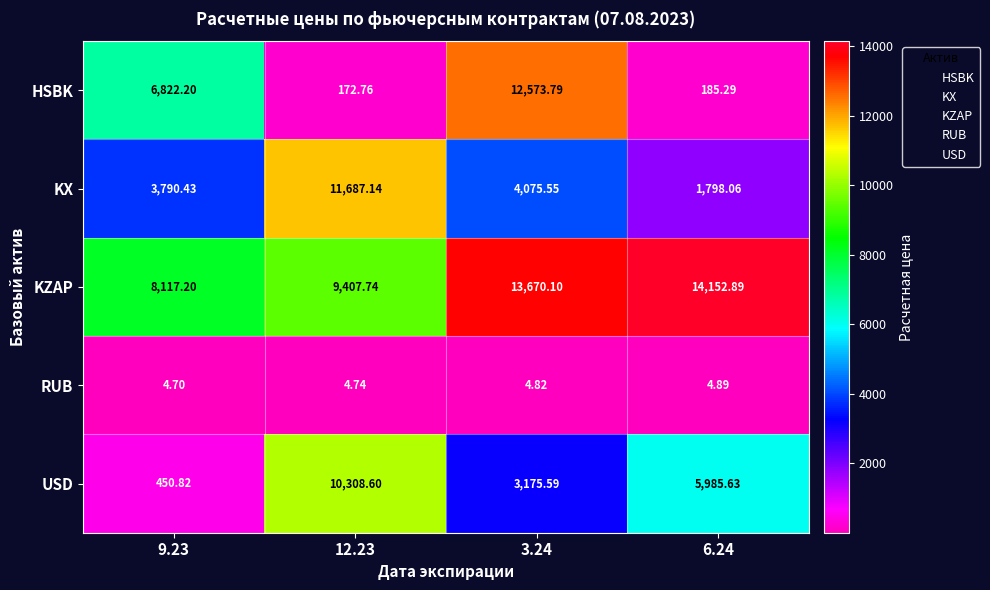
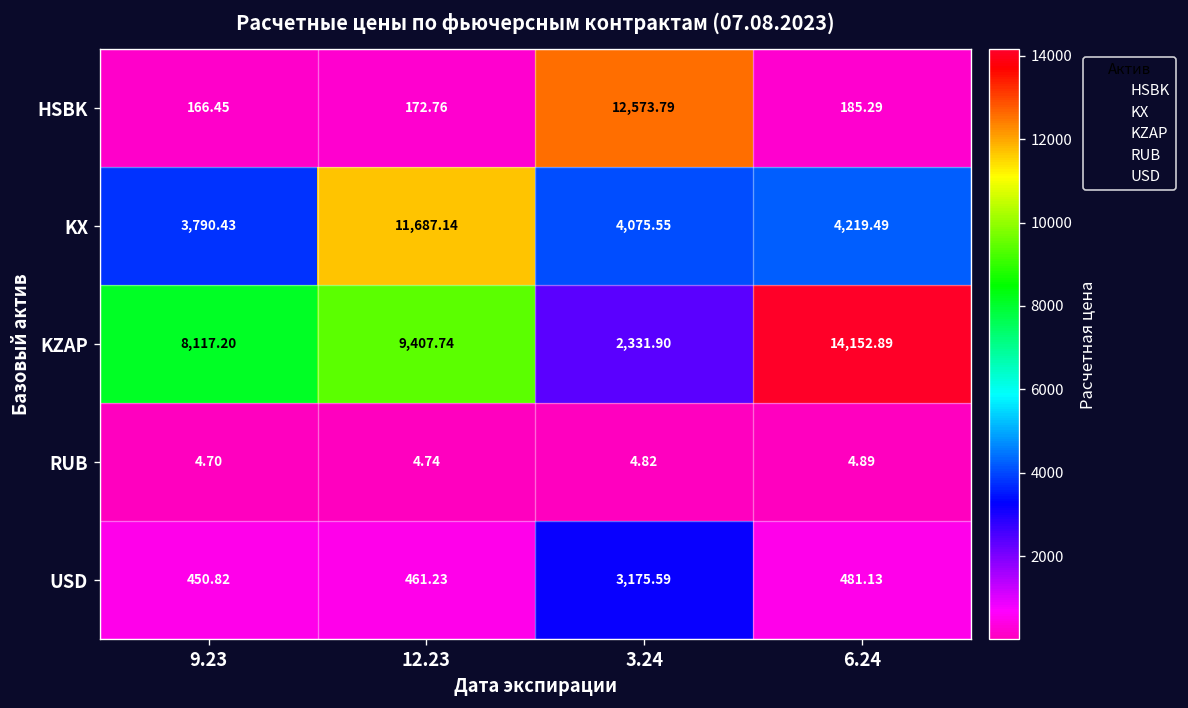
HSBK, 9.23: 6,822.20 -> 166.45
KX, 6.24: 1,798.06 -> 4,219.49
KZAP, 3.24: 13,670.10 -> 2,331.90
USD, 12.23: 10,308.60 -> 461.23
USD, 6.24: 5,985.63 -> 481.13
